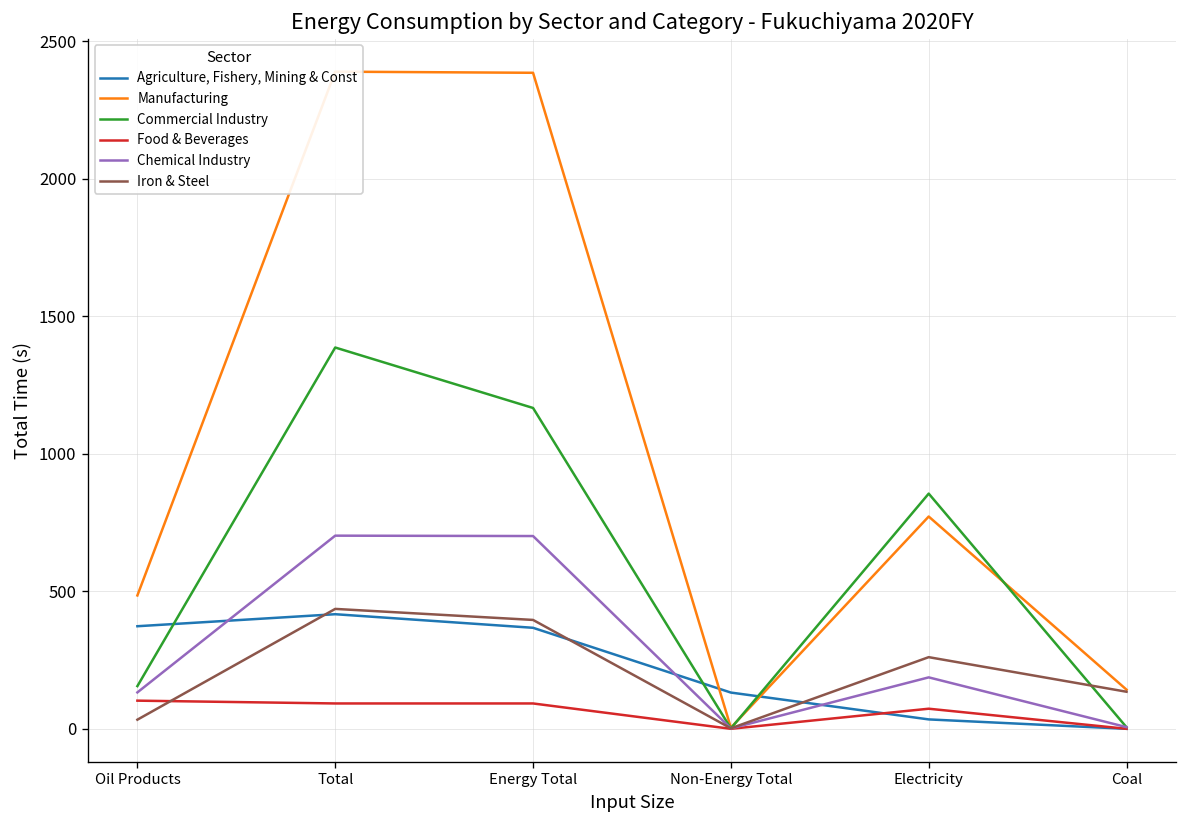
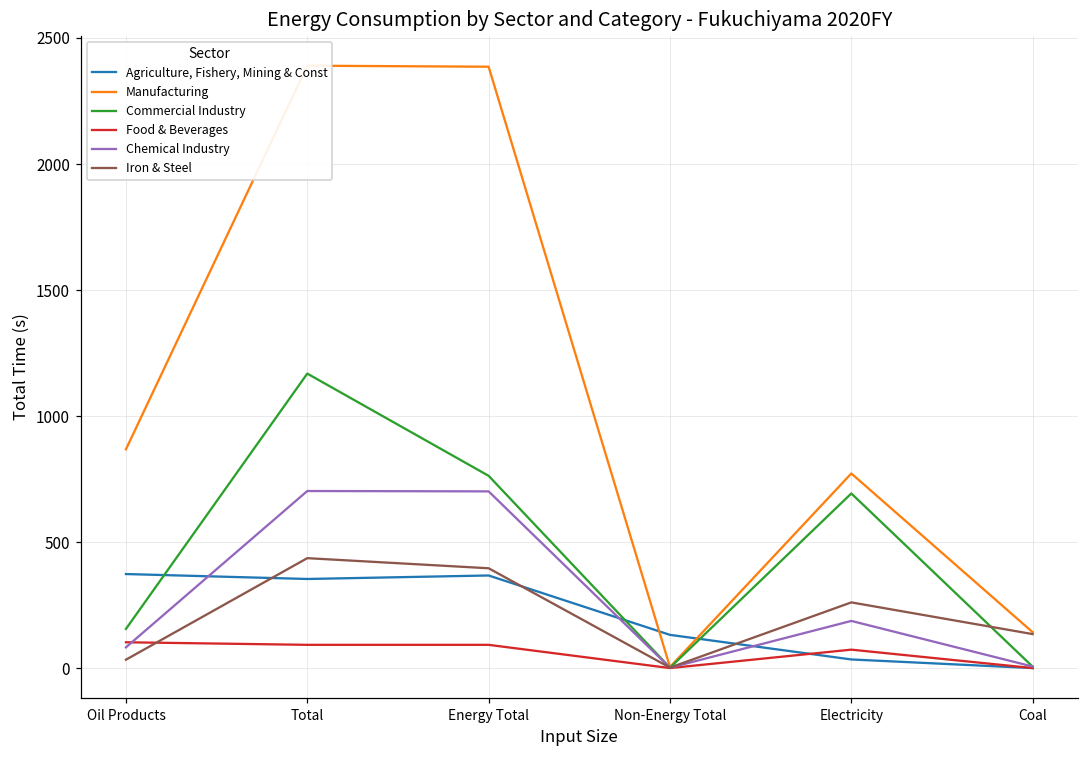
Manufacturing, Oil Products: 490 -> 870
Chemical Industry, Oil Products: 130 -> 80
Agriculture, Fishery, Mining & Const, Total: 420 -> 350
Commercial Industry, Total: 1390 -> 1170
Commercial Industry, Energy Total: 1170 -> 760
Commercial Industry, Electricity: 860 -> 690
